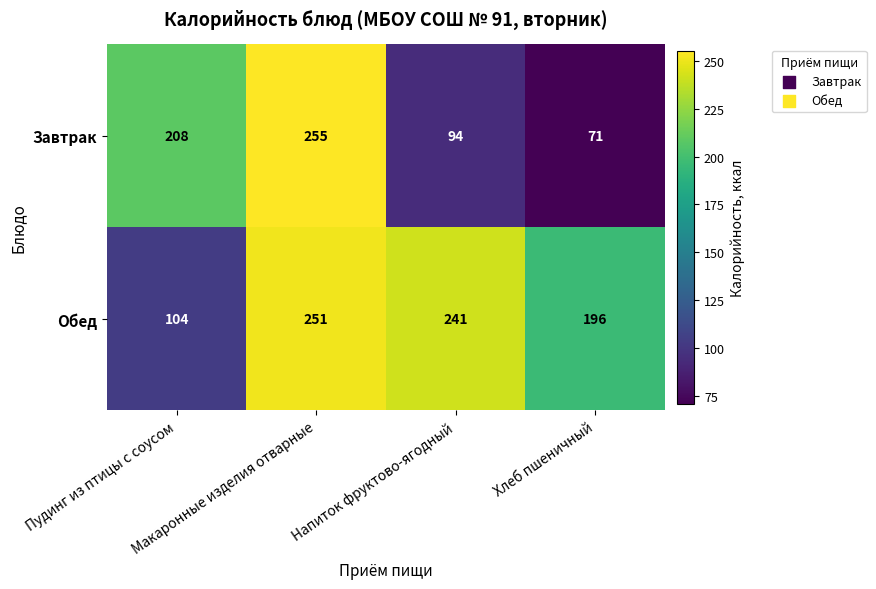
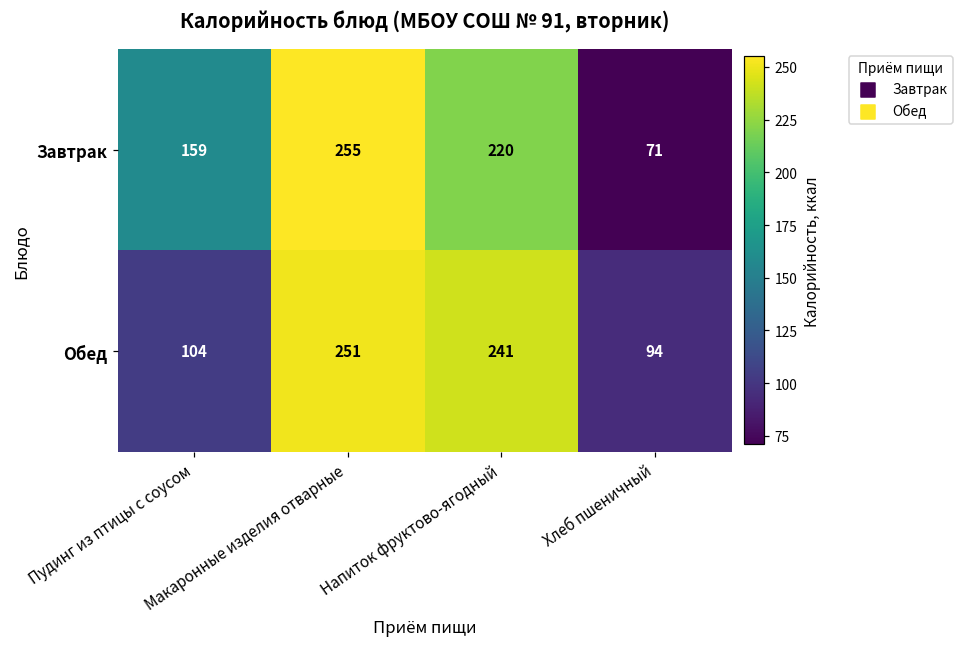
Завтрак, Пудинг из птицы с соусом: 208 -> 159
Завтрак, Напиток фруктово-ягодный: 94 -> 220
Обед, Хлеб пшеничный: 196 -> 94
